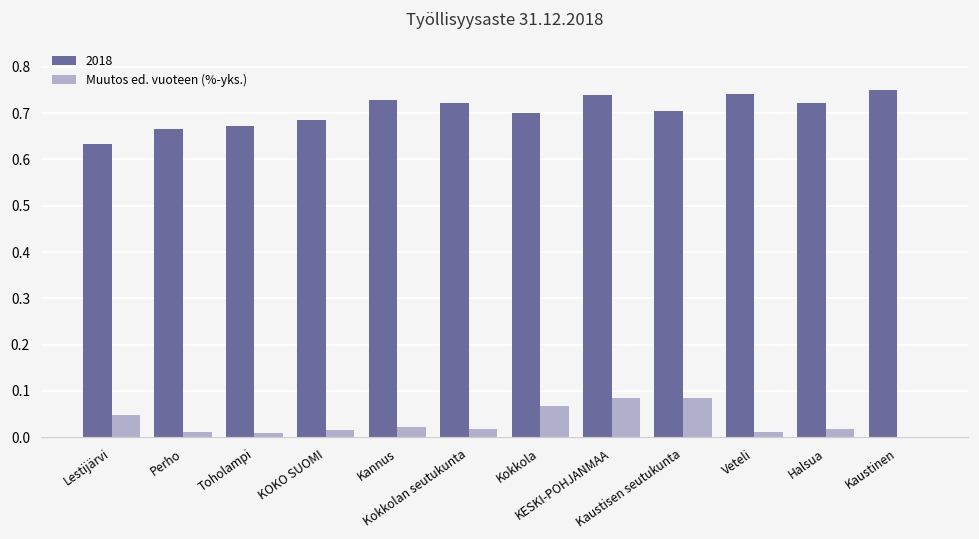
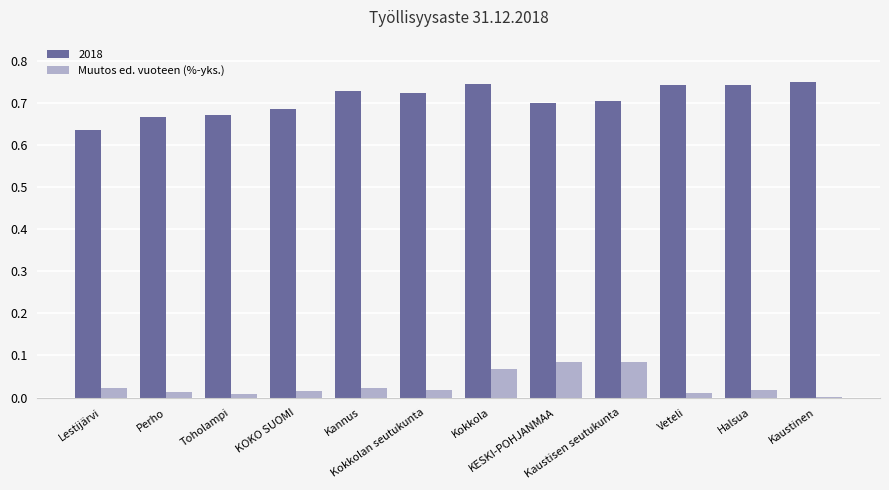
Muutos ed. vuoteen (%-yks.), Lestijärvi: 0.05 -> 0.02
2018, Kokkola: 0.70 -> 0.74
2018, KESKI-POHJANMAA: 0.74 -> 0.70
2018, Halsua: 0.72 -> 0.74
